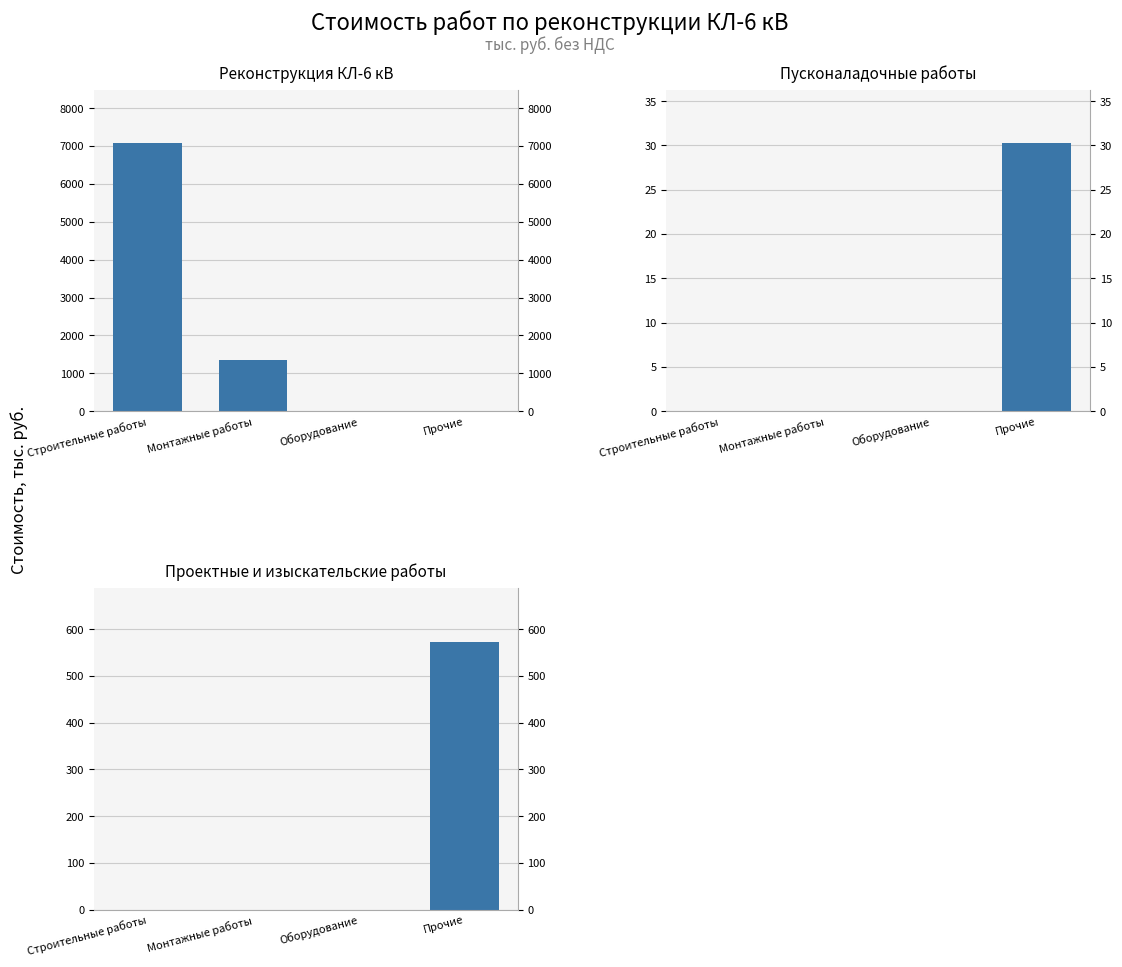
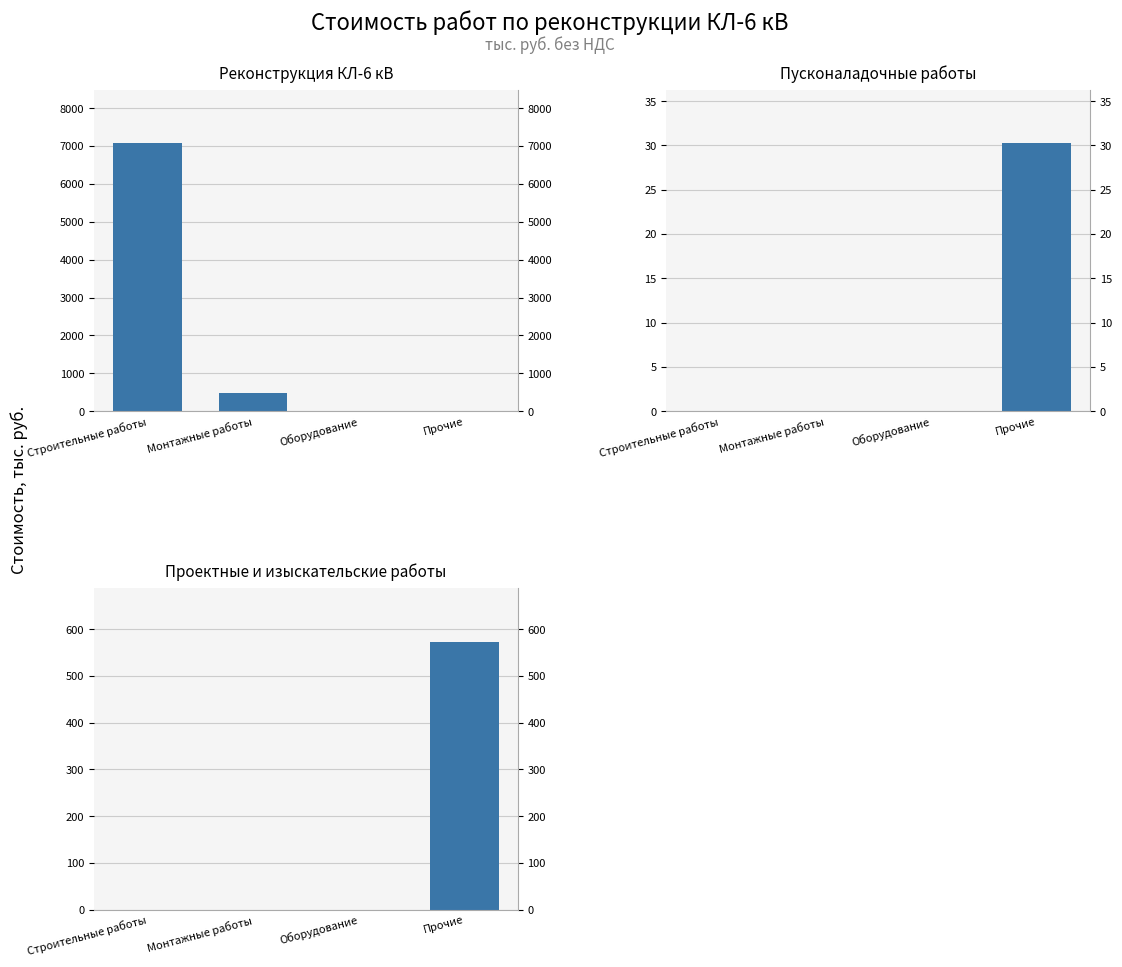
Реконструкция КЛ-6 кВ, Монтажные работы: 1400 -> 500
